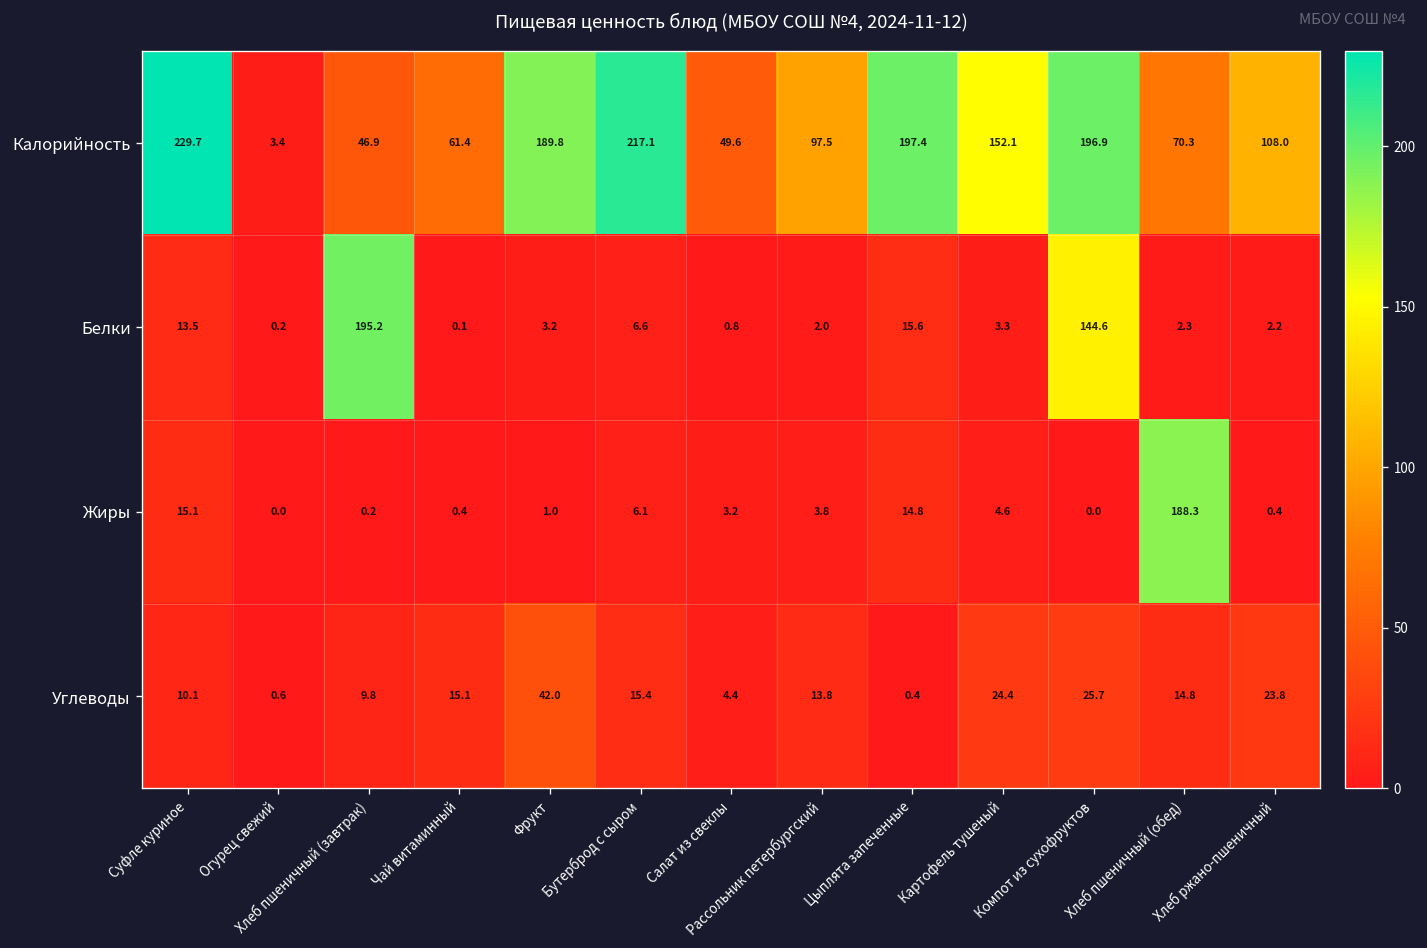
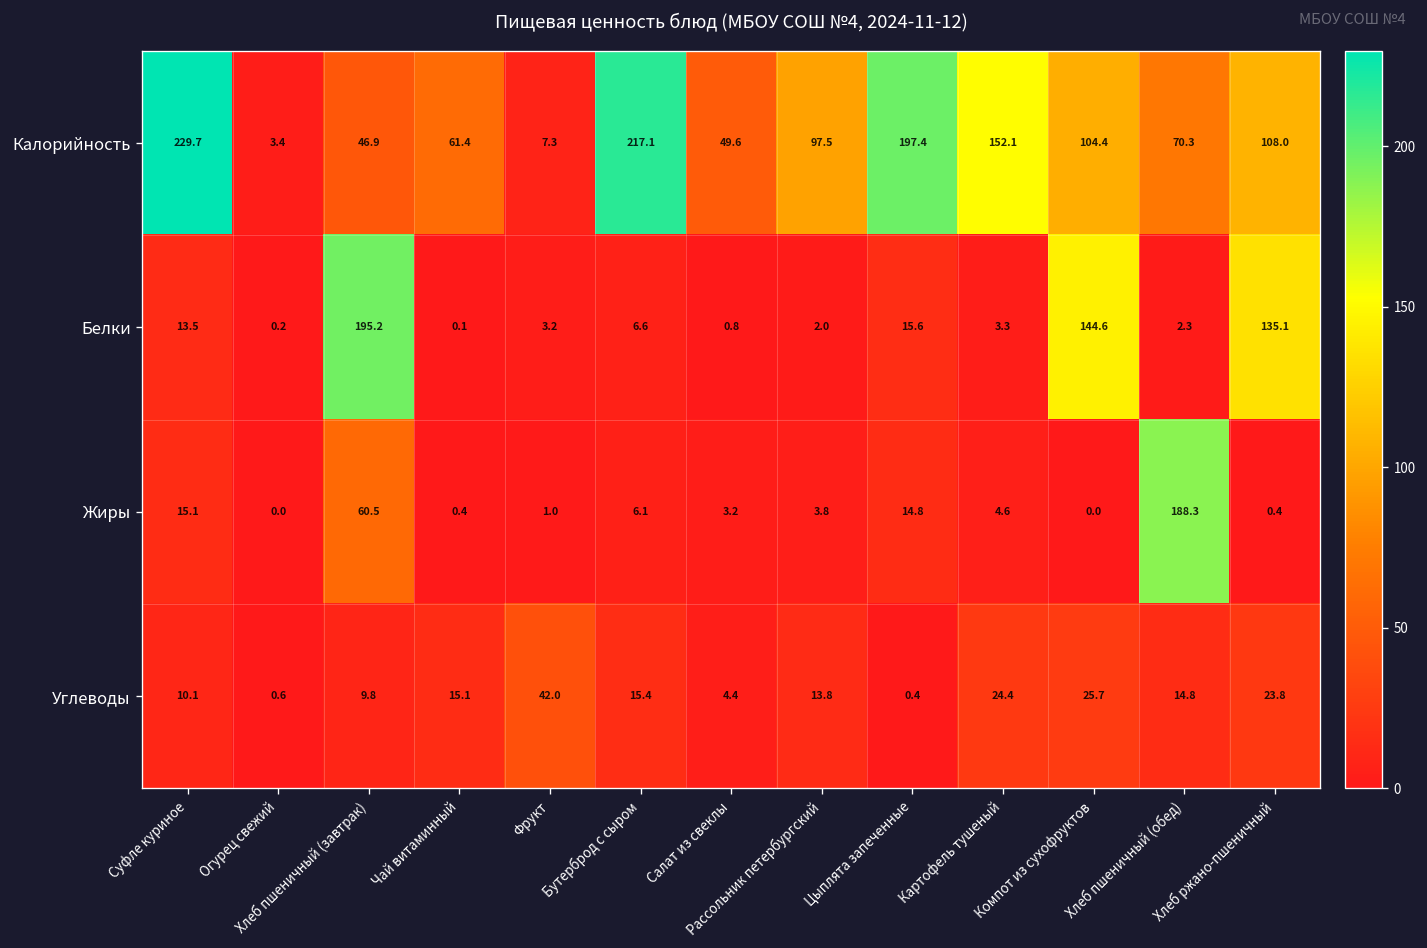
Калорийность, Фрукт: 189.8 -> 7.3
Калорийность, Компот из сухофруктов: 196.9 -> 104.4
Белки, Хлеб ржано-пшеничный: 2.2 -> 135.1
Жиры, Хлеб пшеничный (завтрак): 0.2 -> 60.5
